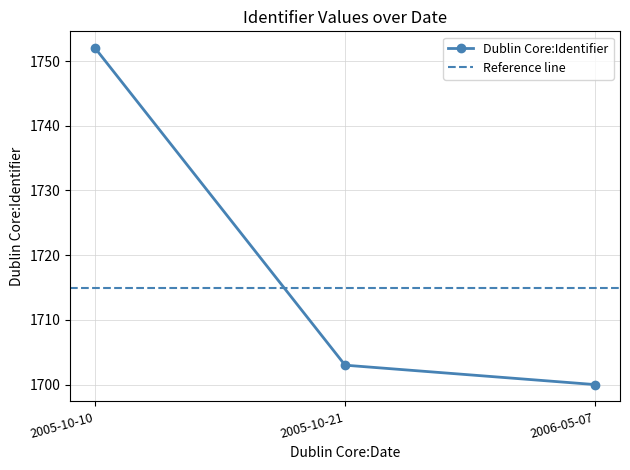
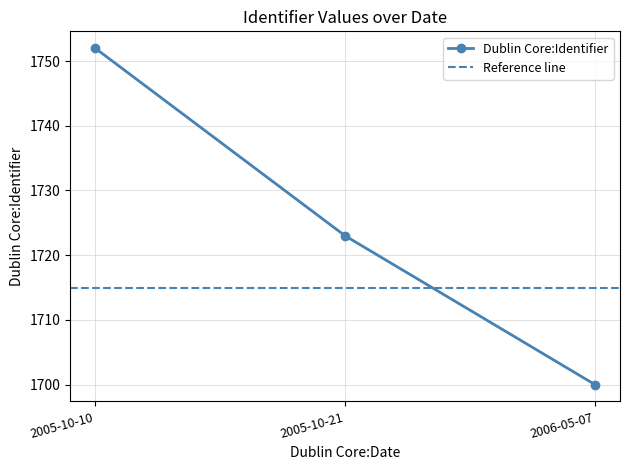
2005-10-21: 1703 -> 1723
